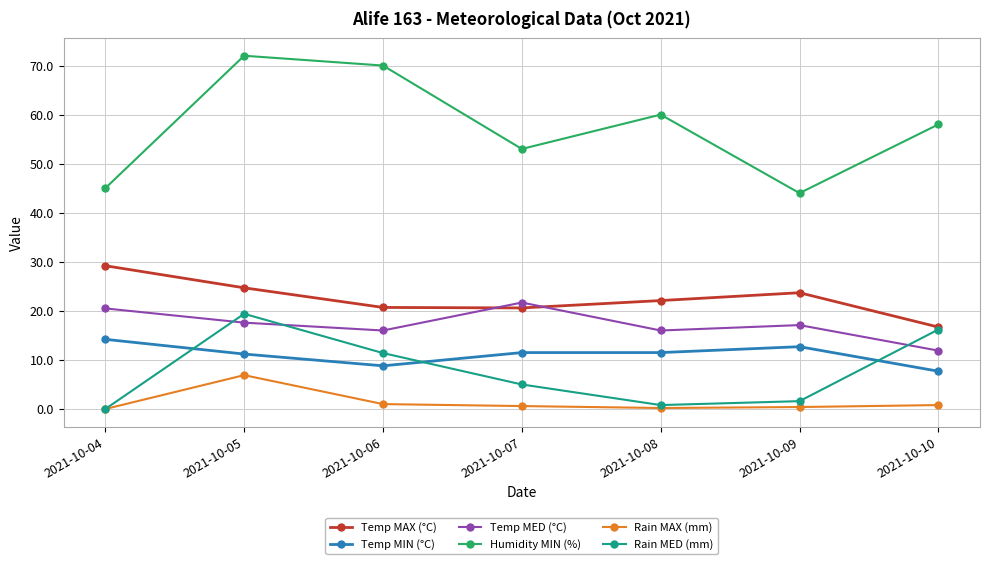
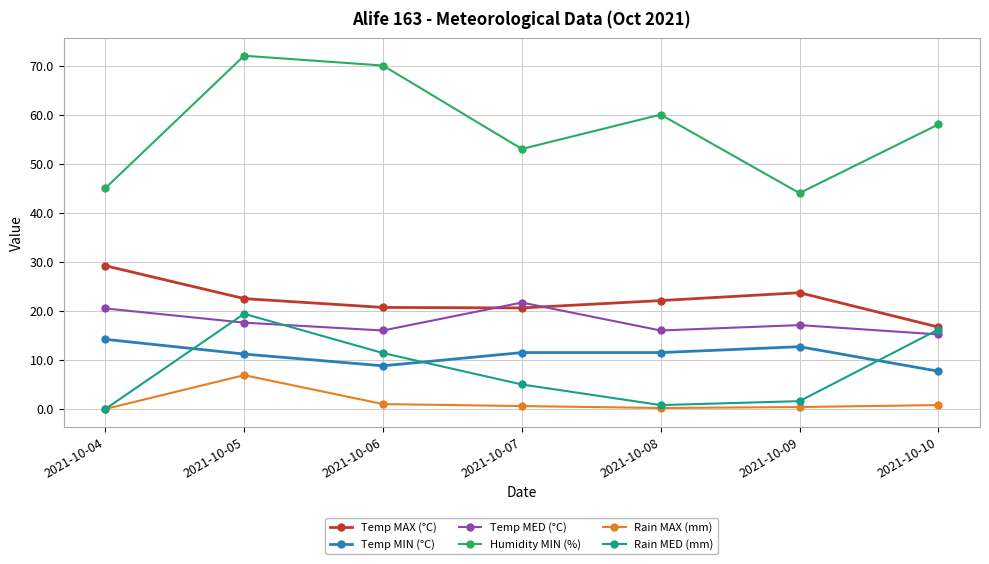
Temp MAX (°C), 2021-10-05: 25 -> 23
Temp MED (°C), 2021-10-10: 12 -> 15
